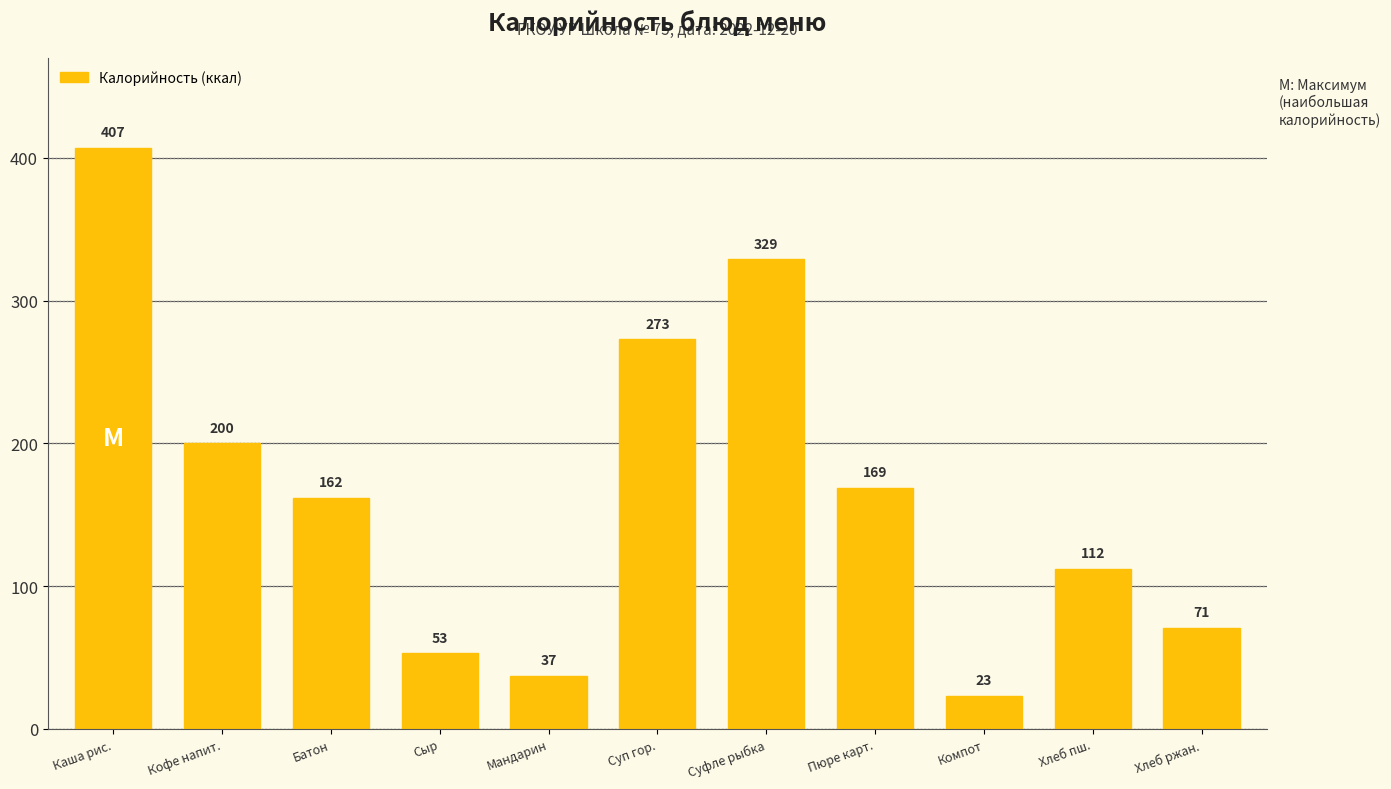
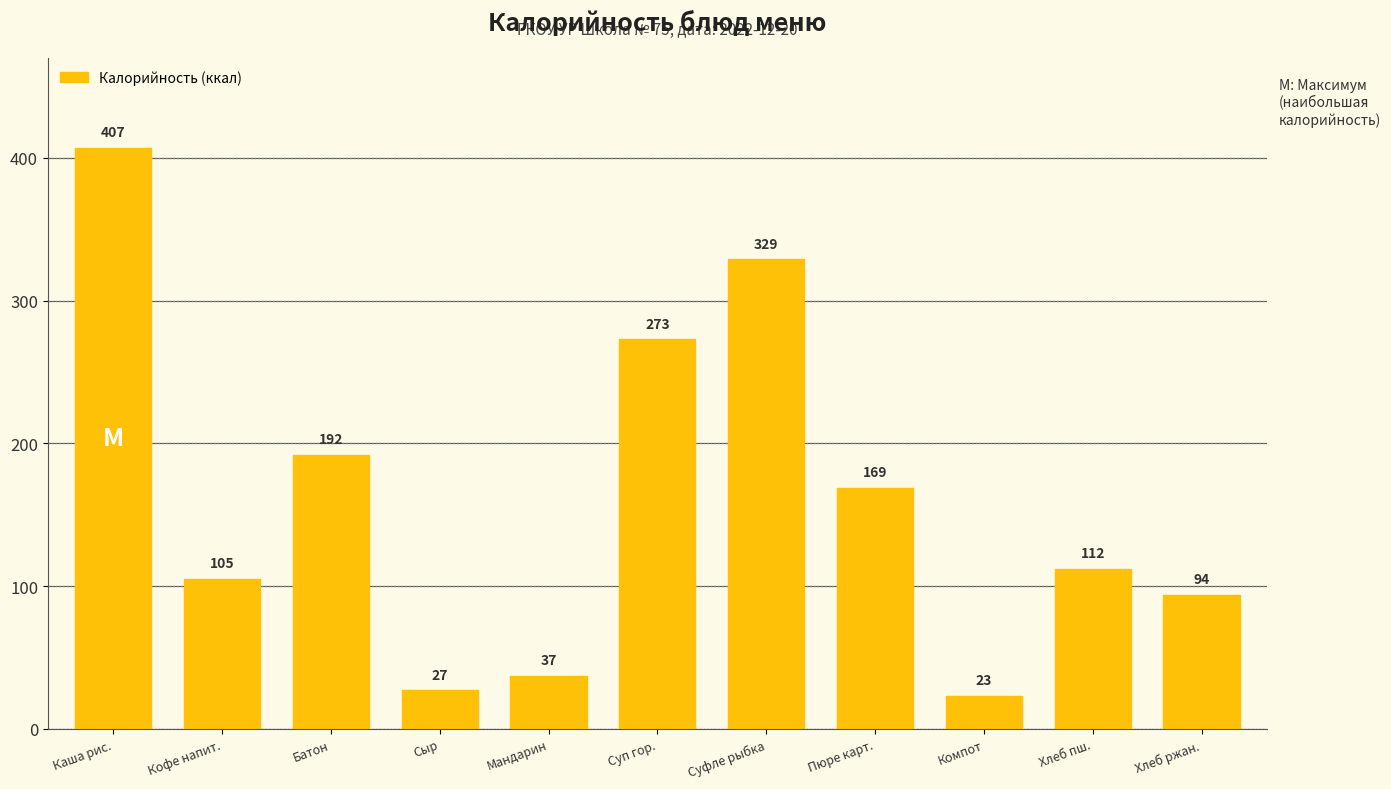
Кофе напит.: 200 -> 105
Батон: 162 -> 192
Сыр: 53 -> 27
Хлеб ржан.: 71 -> 94
